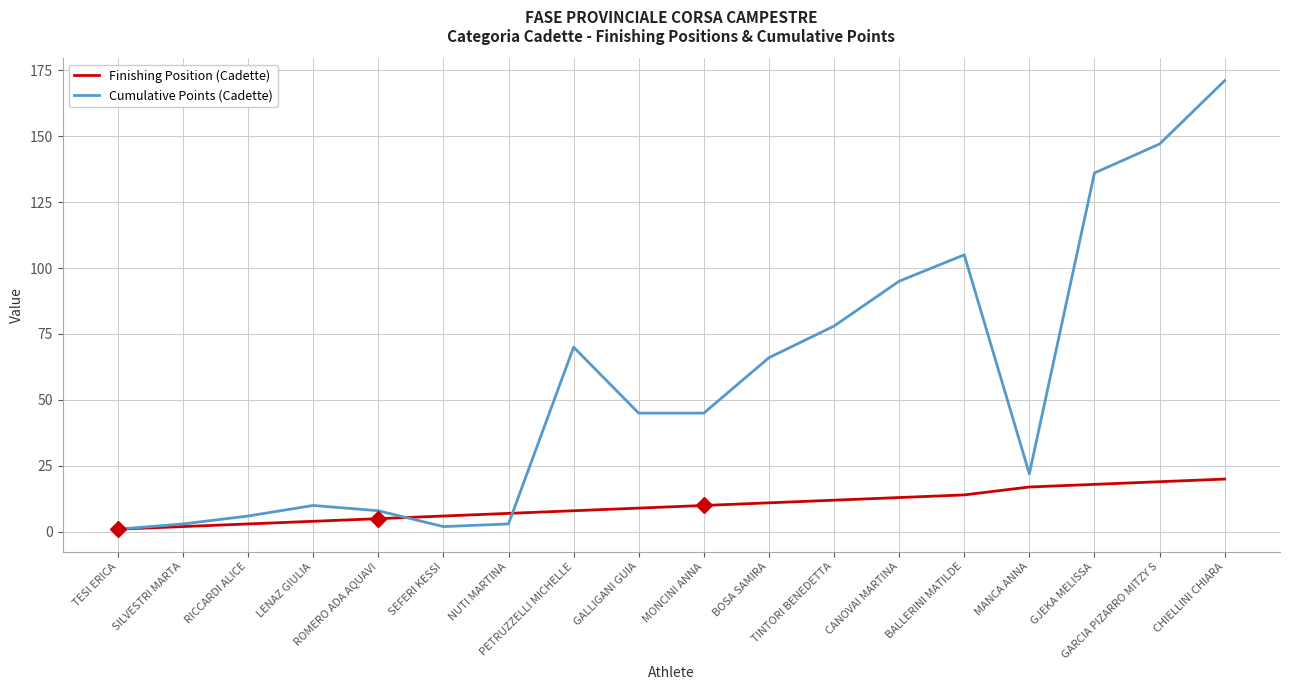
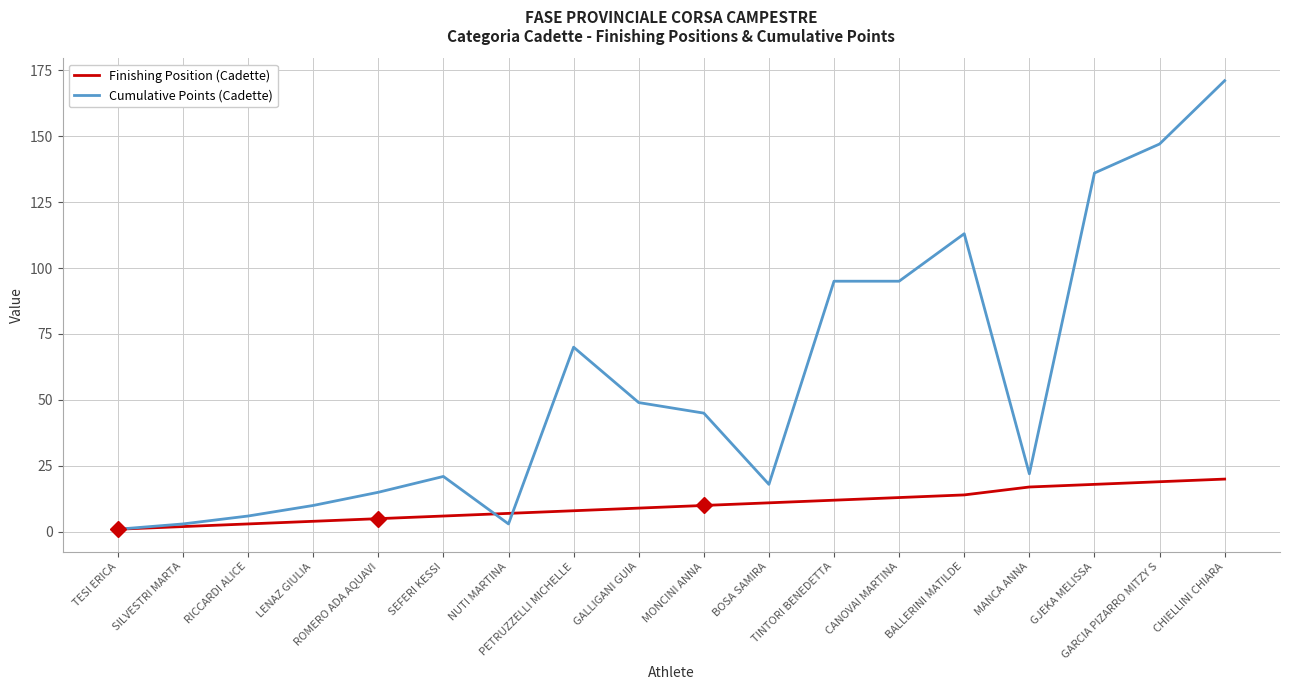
Cumulative Points (Cadette), ROMERO ADA AQUAVI: 8 -> 15
Cumulative Points (Cadette), SEFERI KESSI: 2 -> 21
Cumulative Points (Cadette), GALLIGANI GUIA: 45 -> 49
Cumulative Points (Cadette), BOSA SAMIRA: 66 -> 18
Cumulative Points (Cadette), TINTORI BENEDETTA: 78 -> 95
Cumulative Points (Cadette), BALLERINI MATILDE: 105 -> 113
